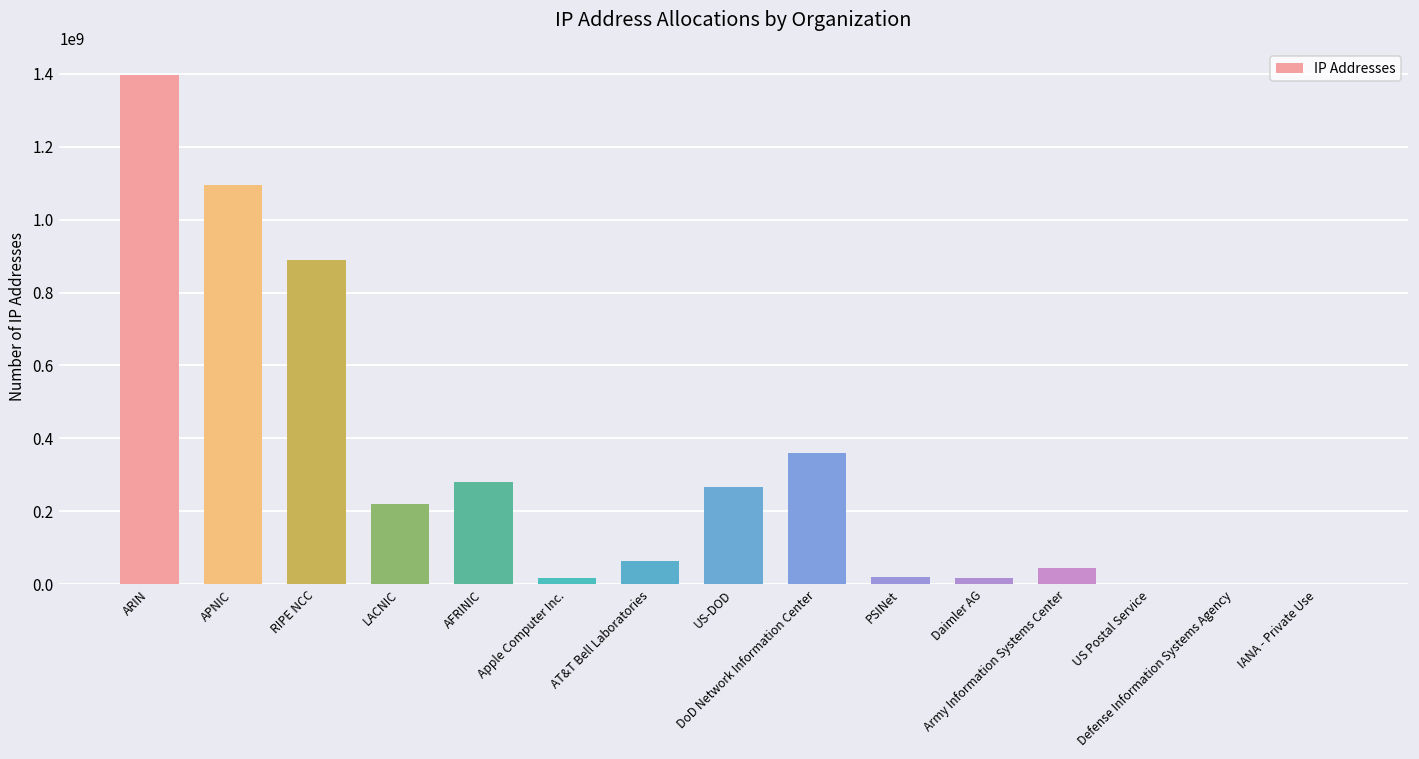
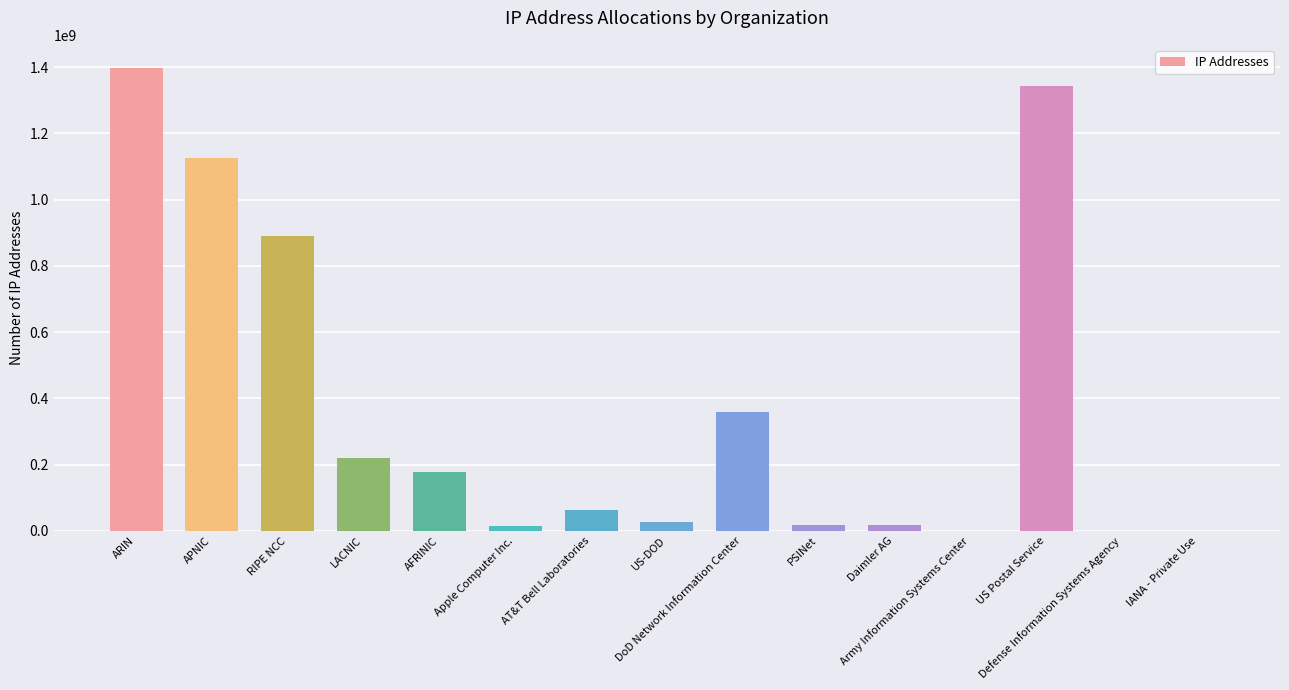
APNIC: 1100000000 -> 1120000000
AFRINIC: 280000000 -> 180000000
US-DOD: 270000000 -> 30000000
Army Information Systems Center: 40000000 -> 0
US Postal Service: 0 -> 1340000000
